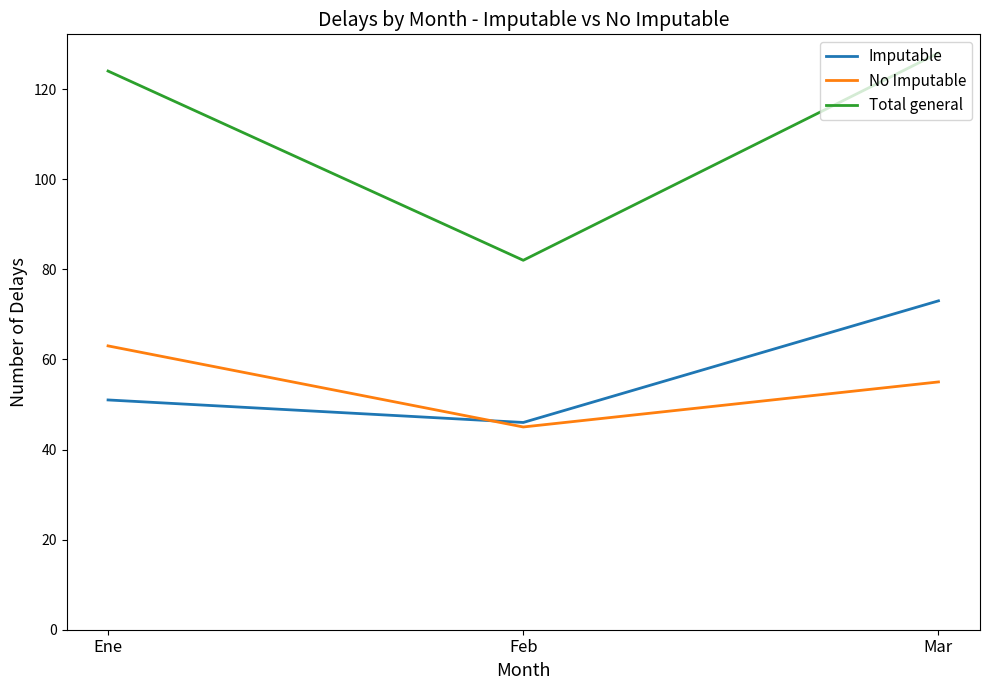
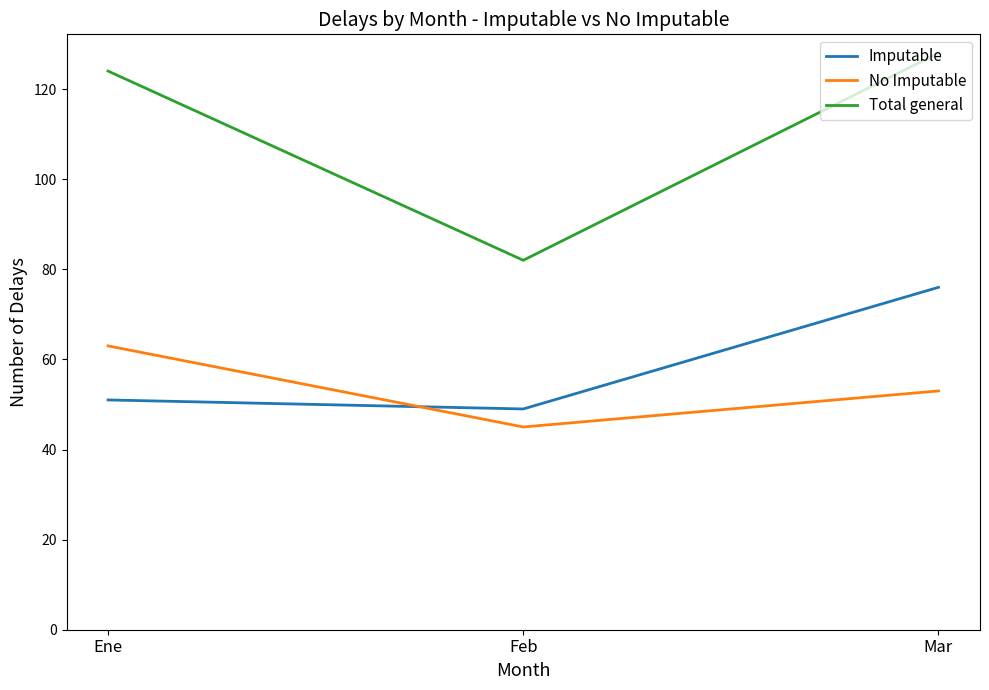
Imputable, Feb: 46 -> 49
Imputable, Mar: 73 -> 76
No Imputable, Mar: 55 -> 53
